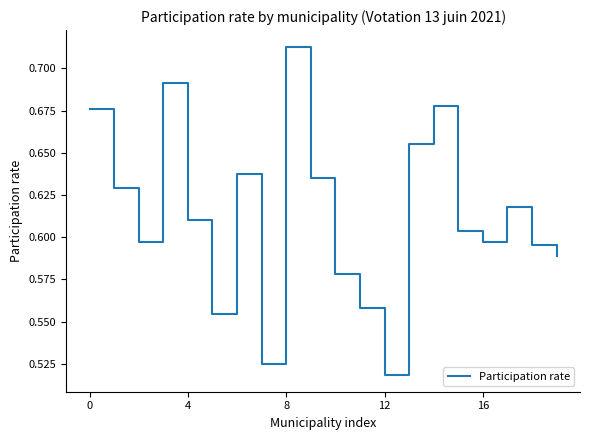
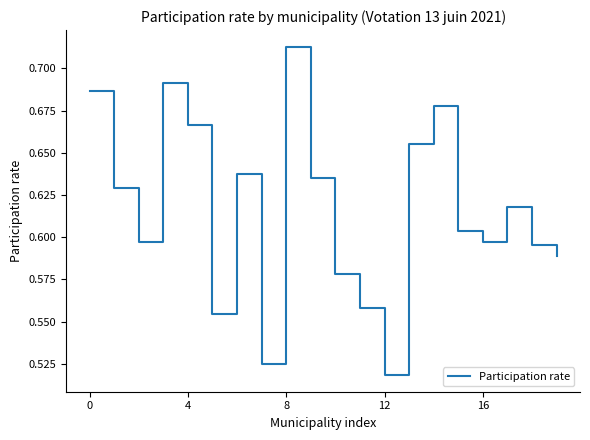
0: 0.676 -> 0.687
4: 0.610 -> 0.666
